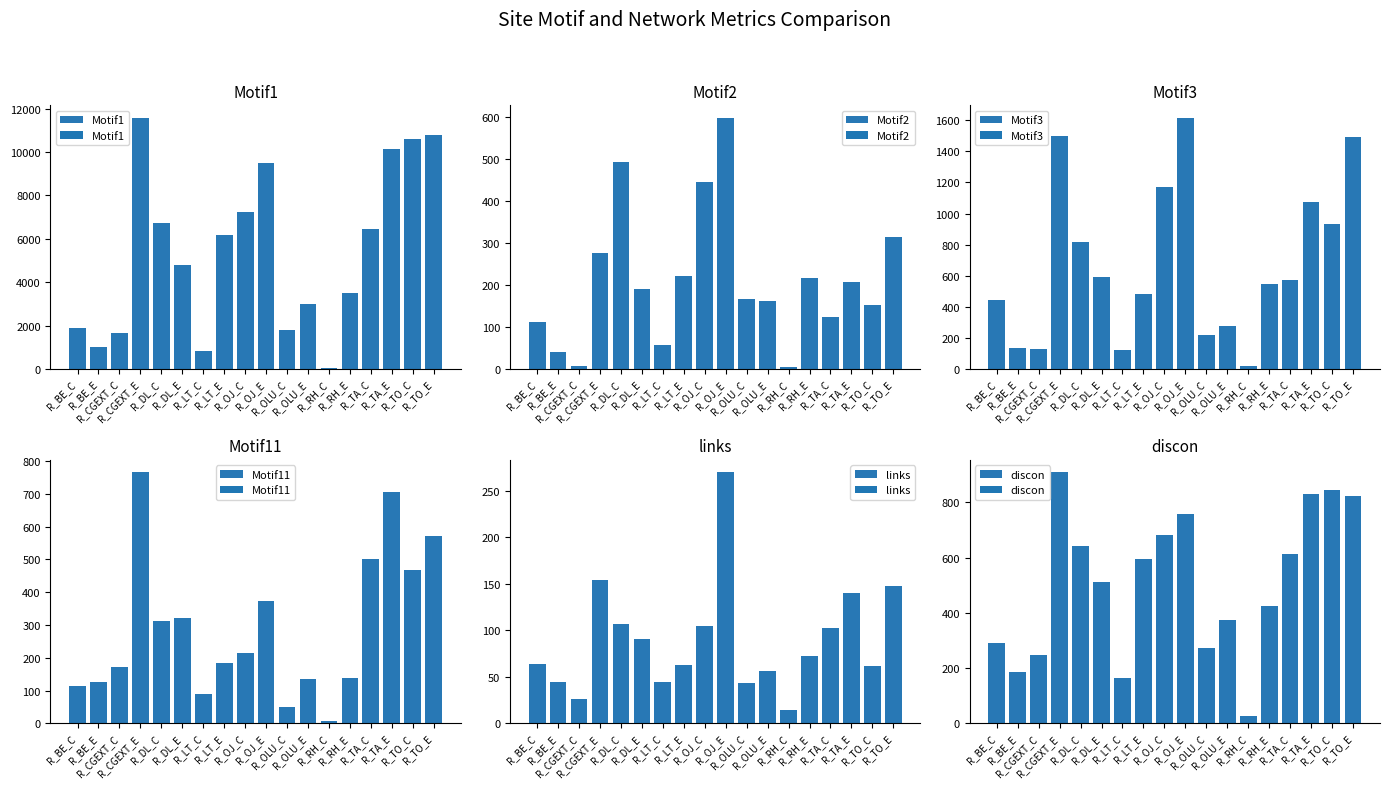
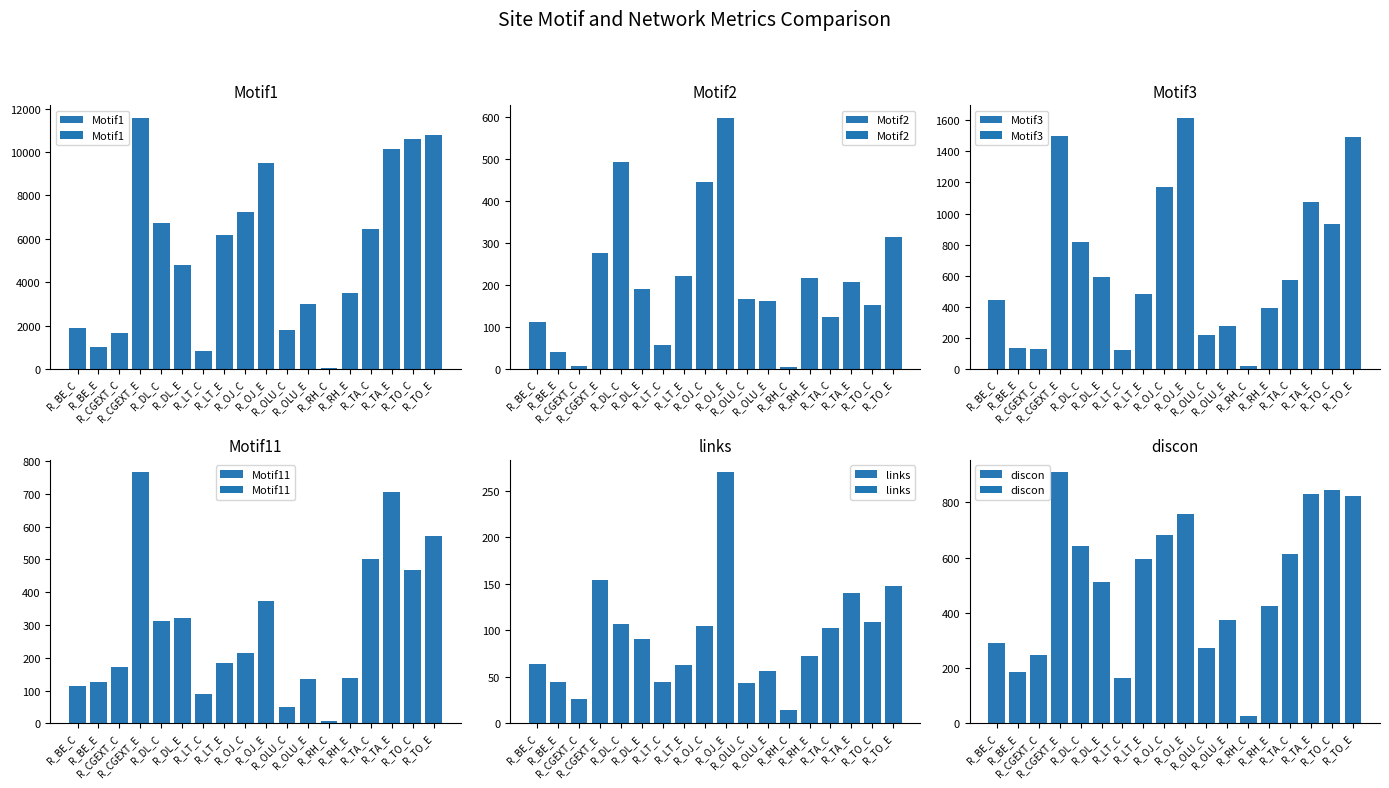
Motif3, R_RH_E: 550 -> 390
links, R_TO_C: 60 -> 110
